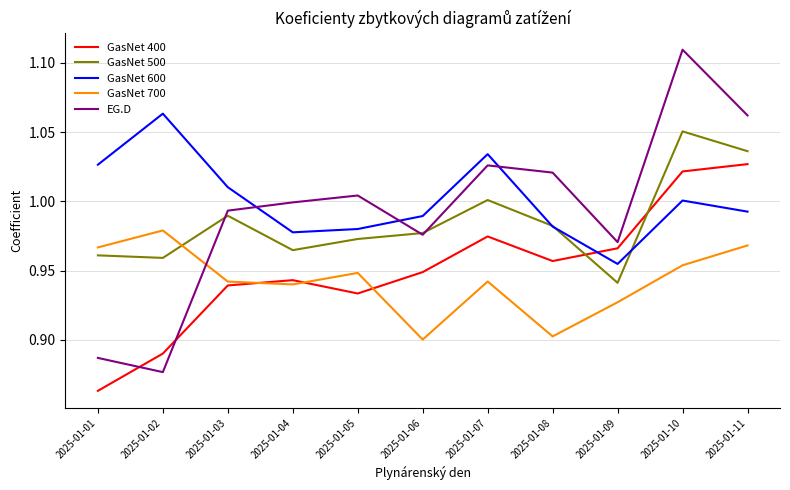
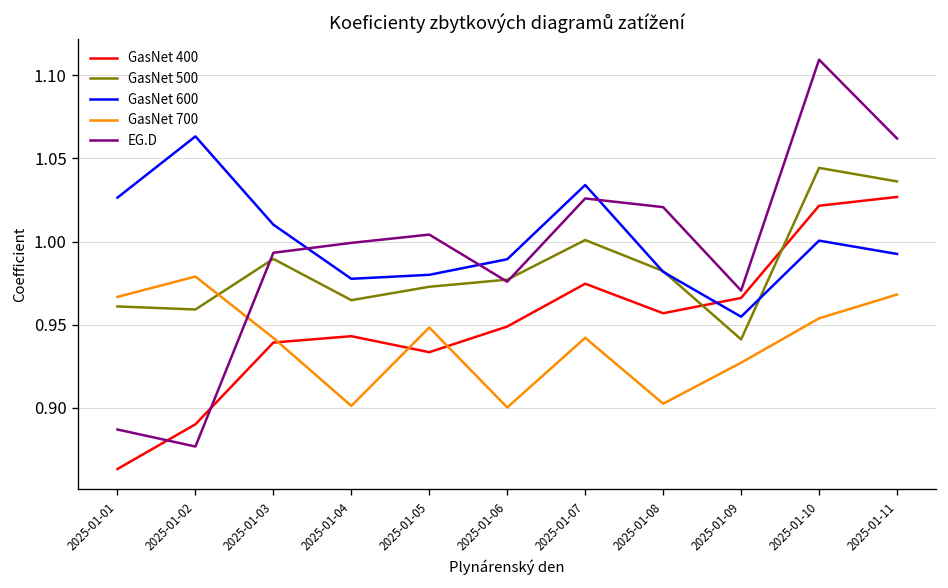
GasNet 700, 2025-01-04: 0.940 -> 0.901
GasNet 500, 2025-01-10: 1.050 -> 1.044
